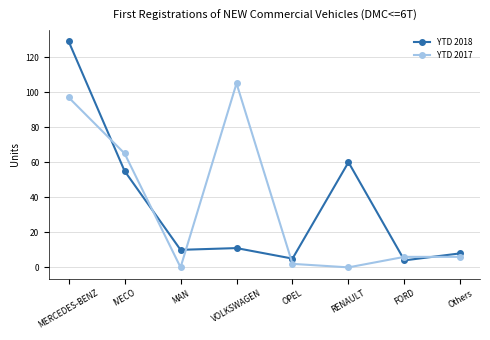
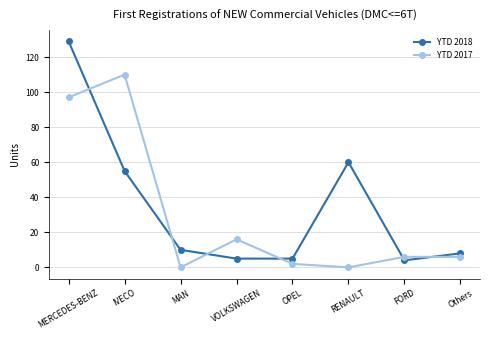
YTD 2017, IVECO: 65 -> 110
YTD 2018, VOLKSWAGEN: 11 -> 5
YTD 2017, VOLKSWAGEN: 105 -> 16
